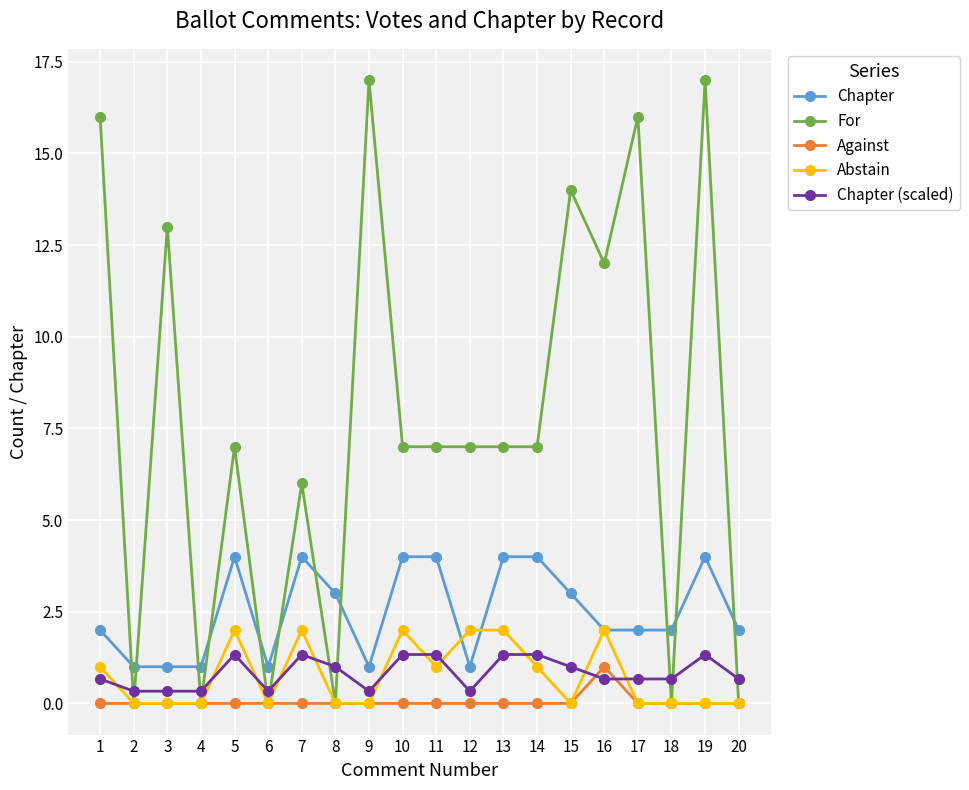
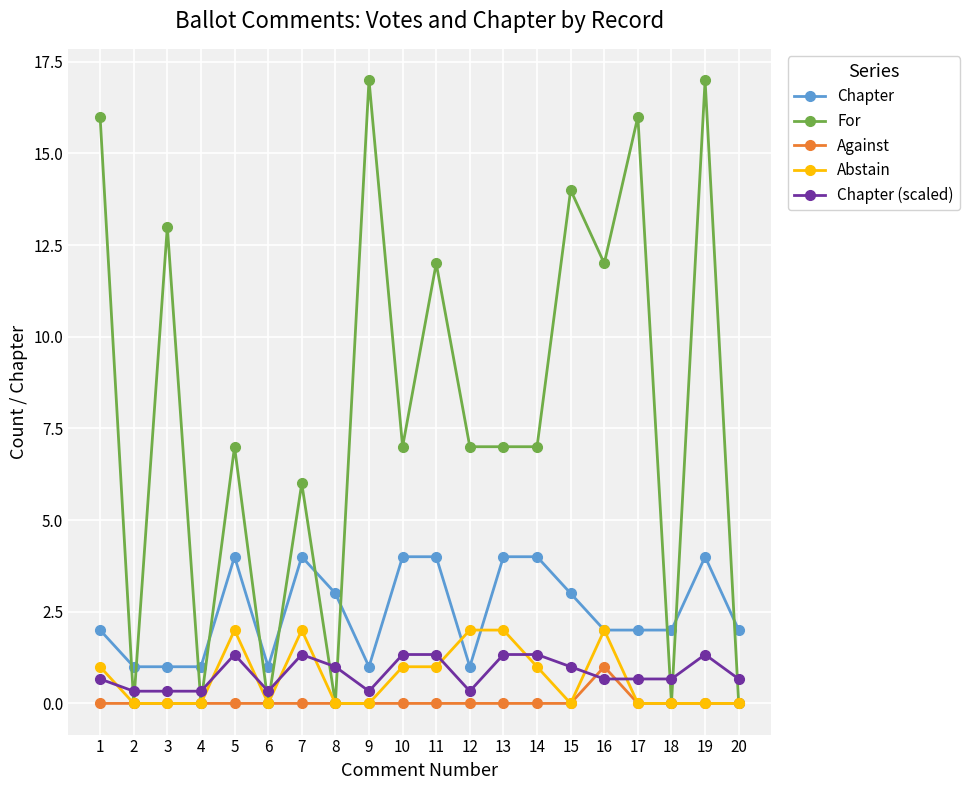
Abstain, 10: 2 -> 1
For, 11: 7 -> 12
